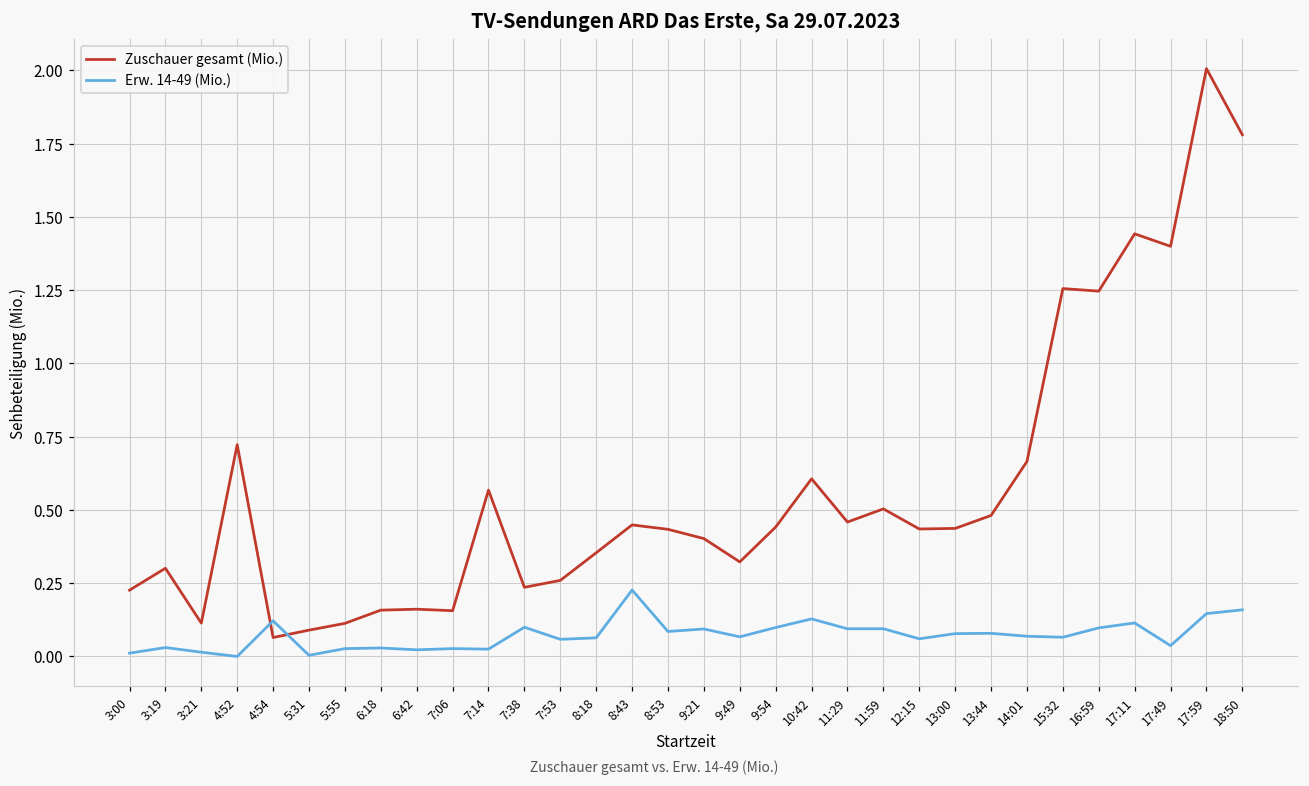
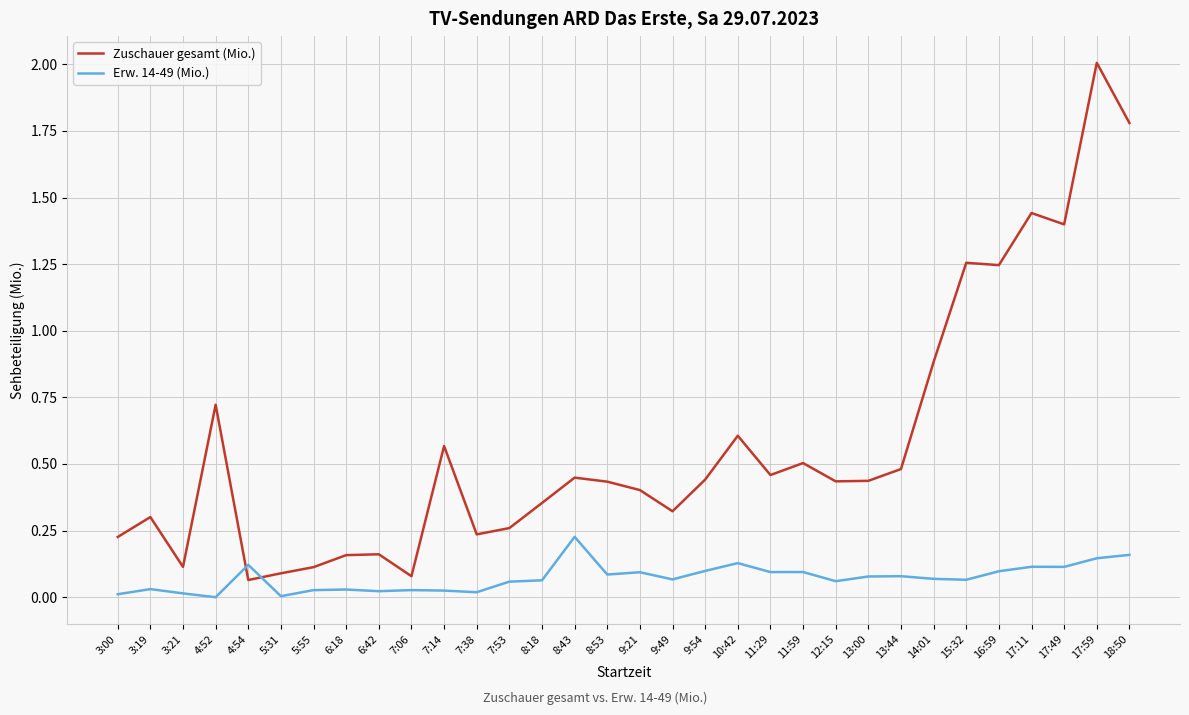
Zuschauer gesamt (Mio.), 7:06: 0.16 -> 0.08
Erw. 14-49 (Mio.), 7:38: 0.10 -> 0.02
Zuschauer gesamt (Mio.), 14:01: 0.67 -> 0.88
Erw. 14-49 (Mio.), 17:49: 0.04 -> 0.11
